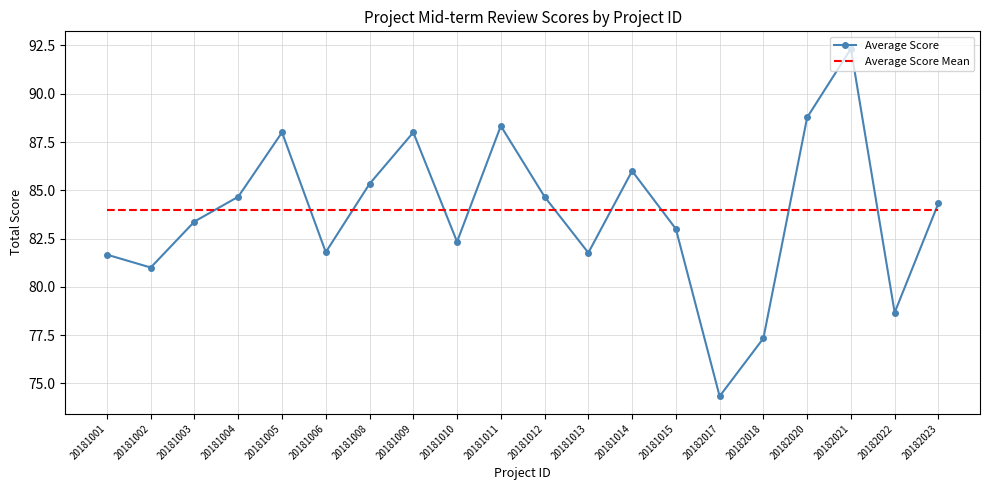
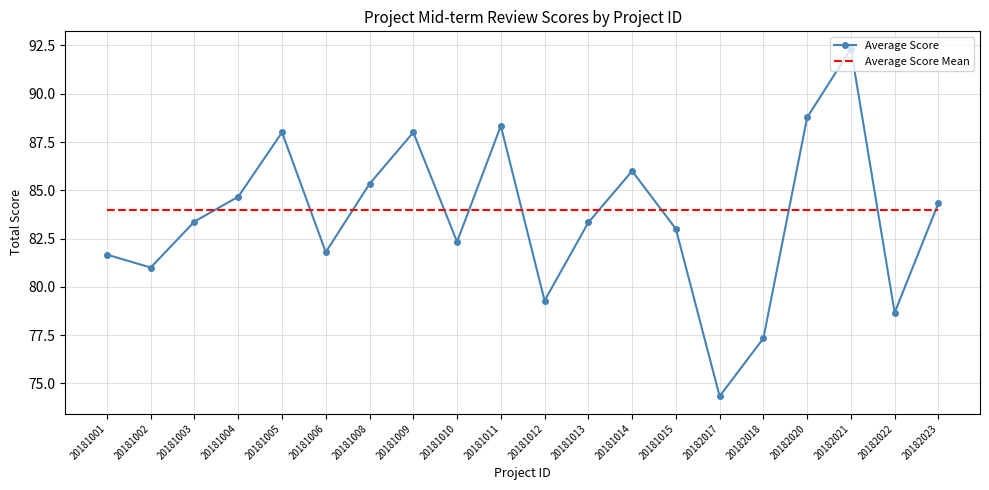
Average Score, 20181012: 84.7 -> 79.3
Average Score, 20181013: 81.8 -> 83.3
